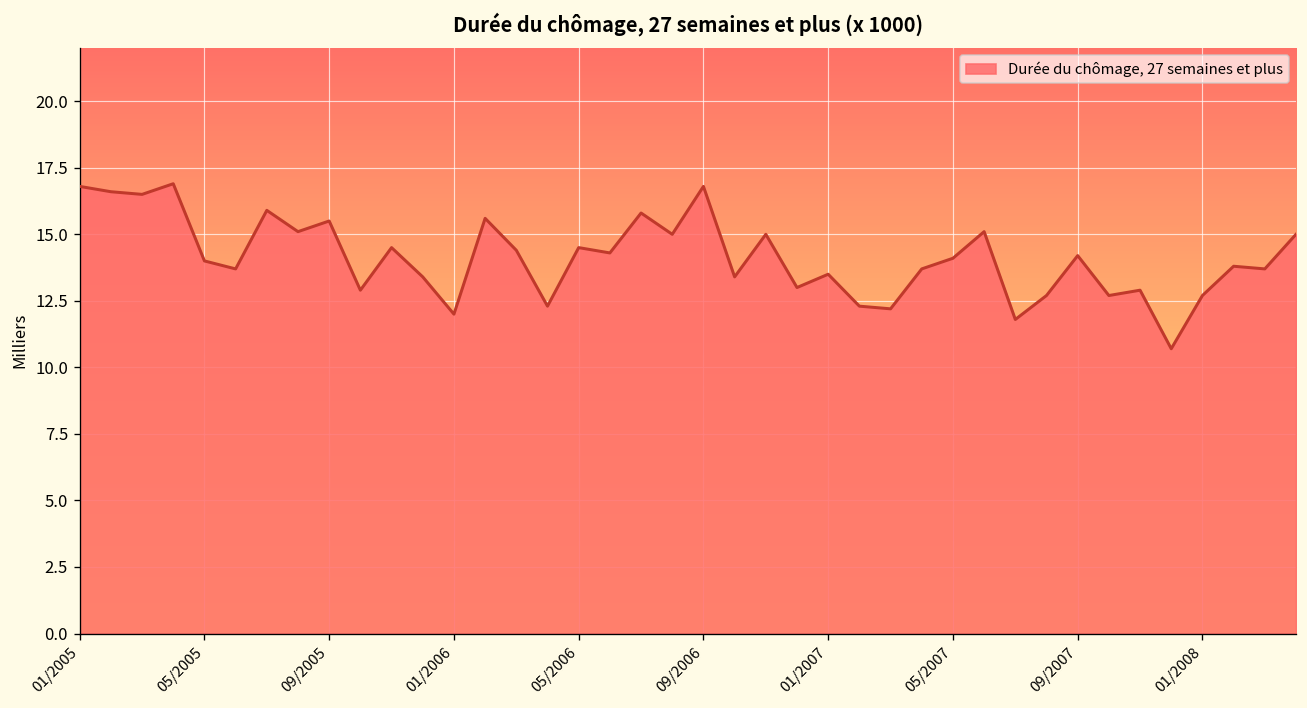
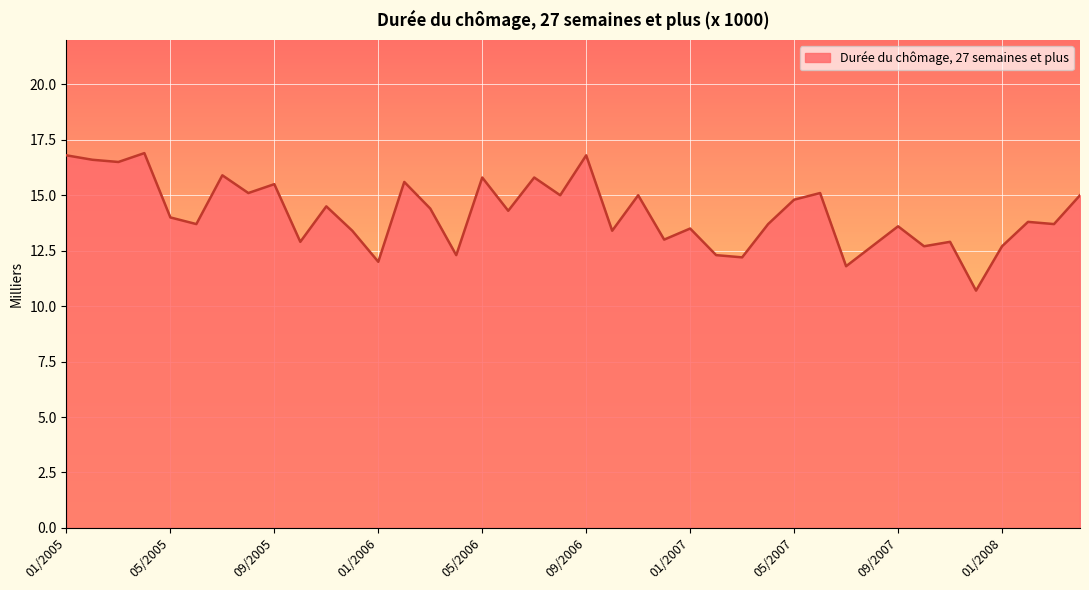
05/2006: 14.5 -> 15.8
05/2007: 14.1 -> 14.8
09/2007: 14.2 -> 13.6
